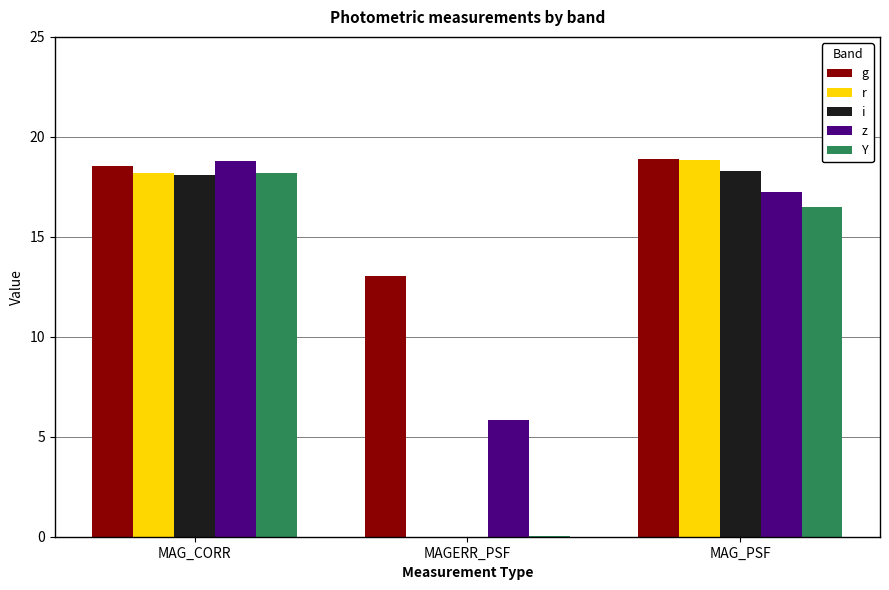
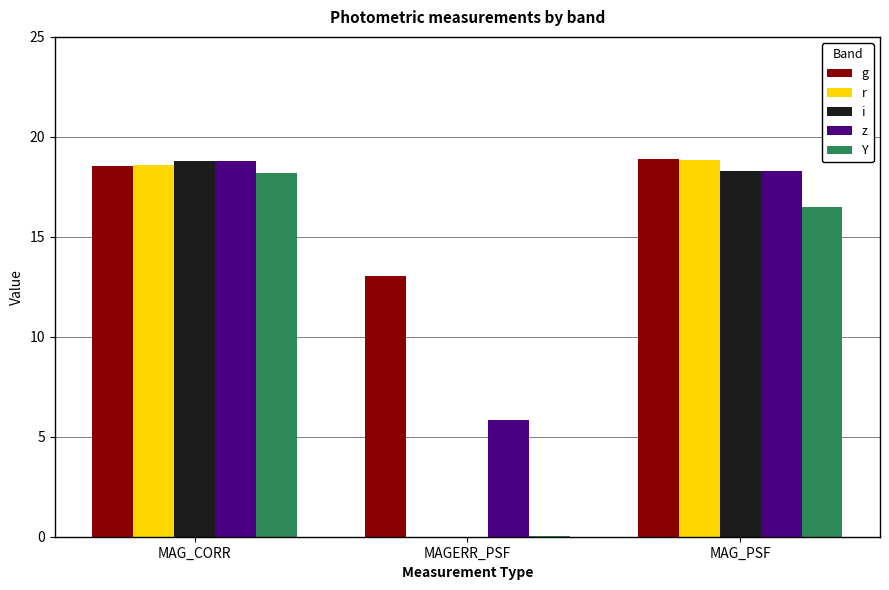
r, MAG_CORR: 18.2 -> 18.6
i, MAG_CORR: 18.1 -> 18.8
z, MAG_PSF: 17.2 -> 18.3
